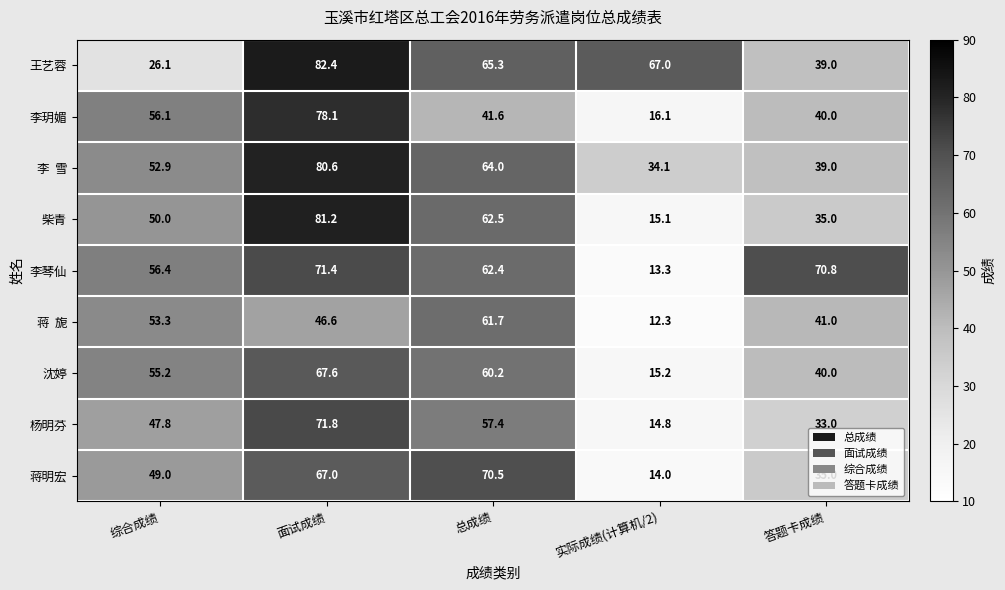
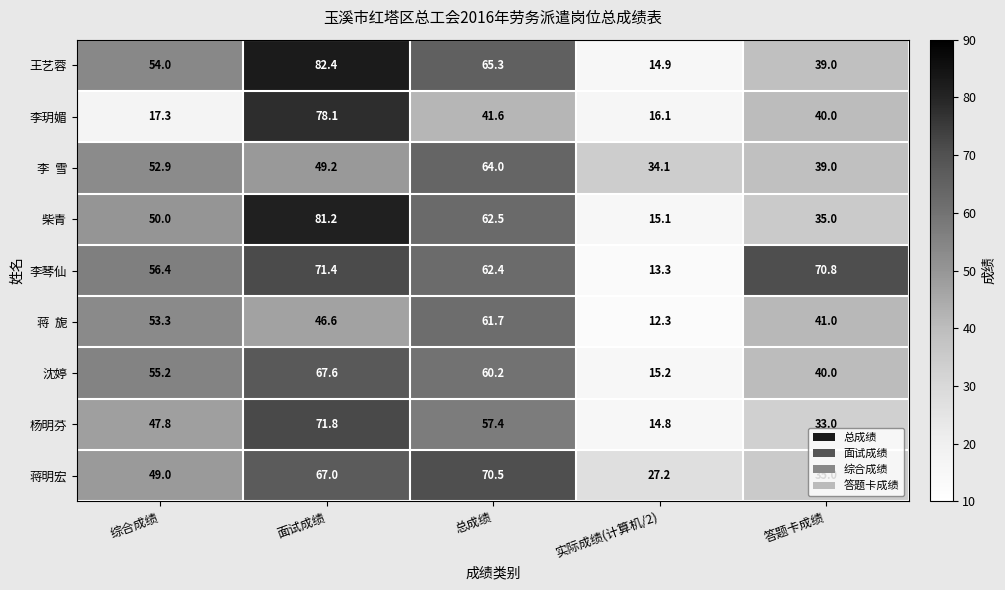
王艺蓉, 综合成绩: 26.1 -> 54.0
王艺蓉, 实际成绩(计算机/2): 67.0 -> 14.9
李玥媚, 综合成绩: 56.1 -> 17.3
李 雪, 面试成绩: 80.6 -> 49.2
蒋明宏, 实际成绩(计算机/2): 14.0 -> 27.2
